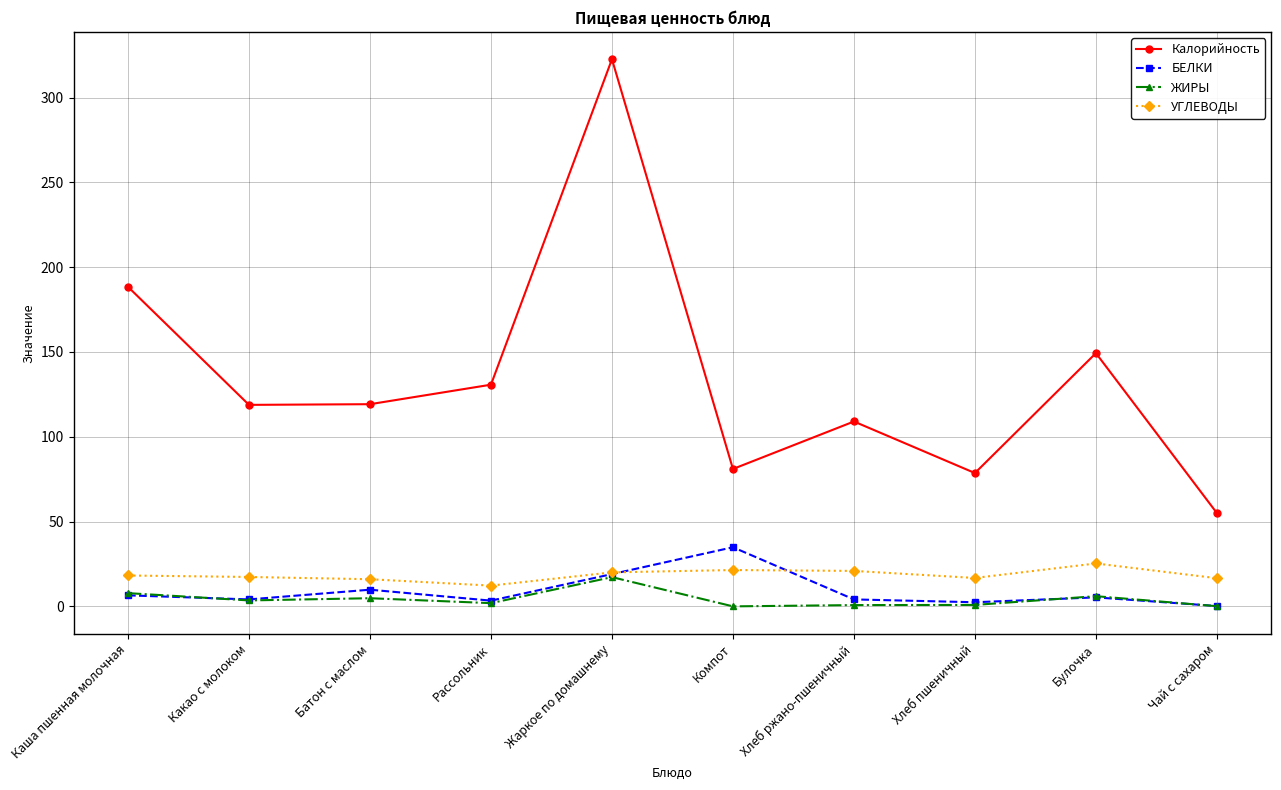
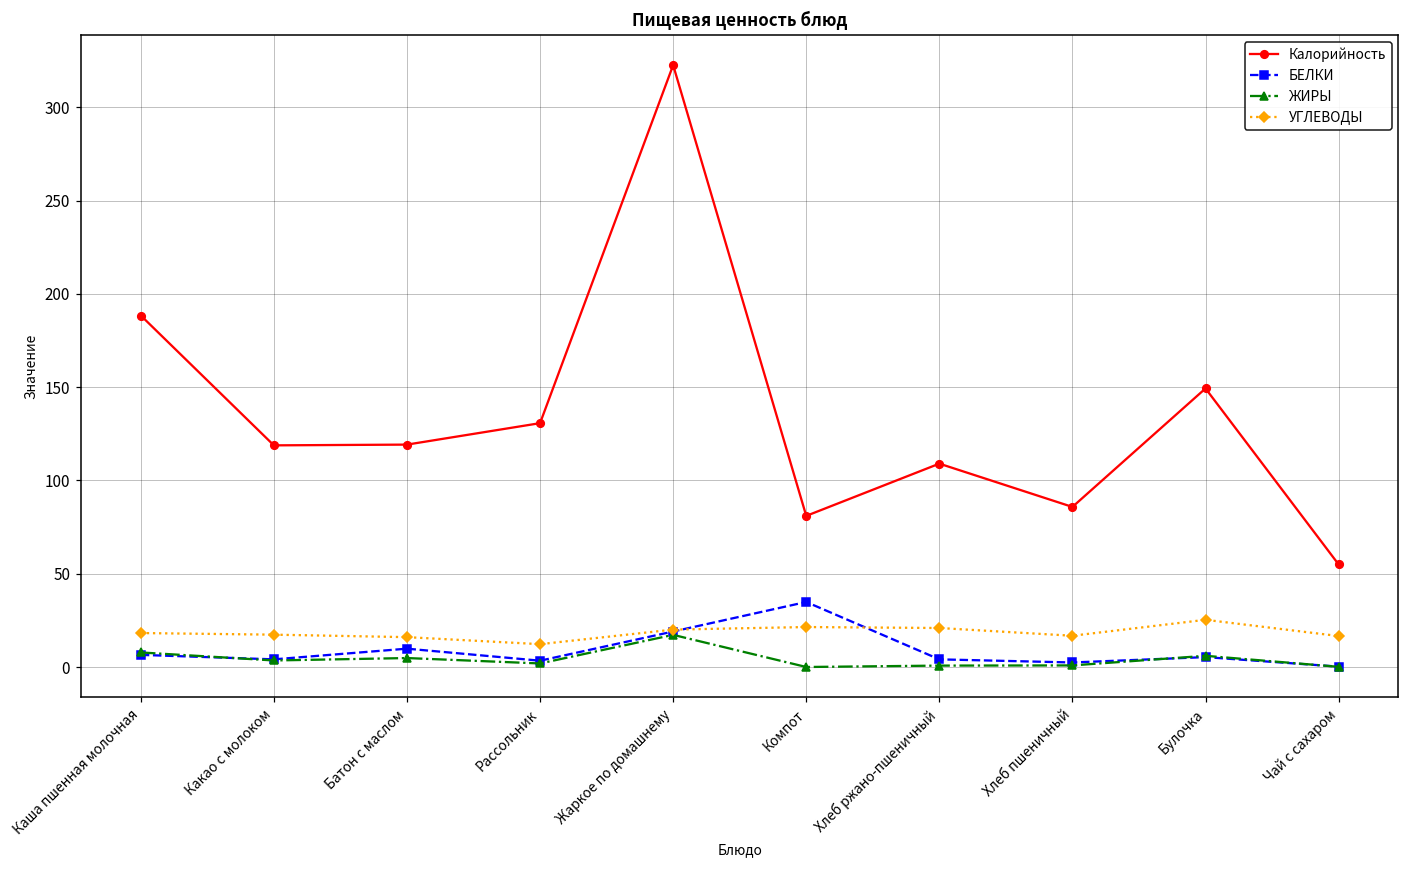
Калорийность, Хлеб пшеничный: 79 -> 86
